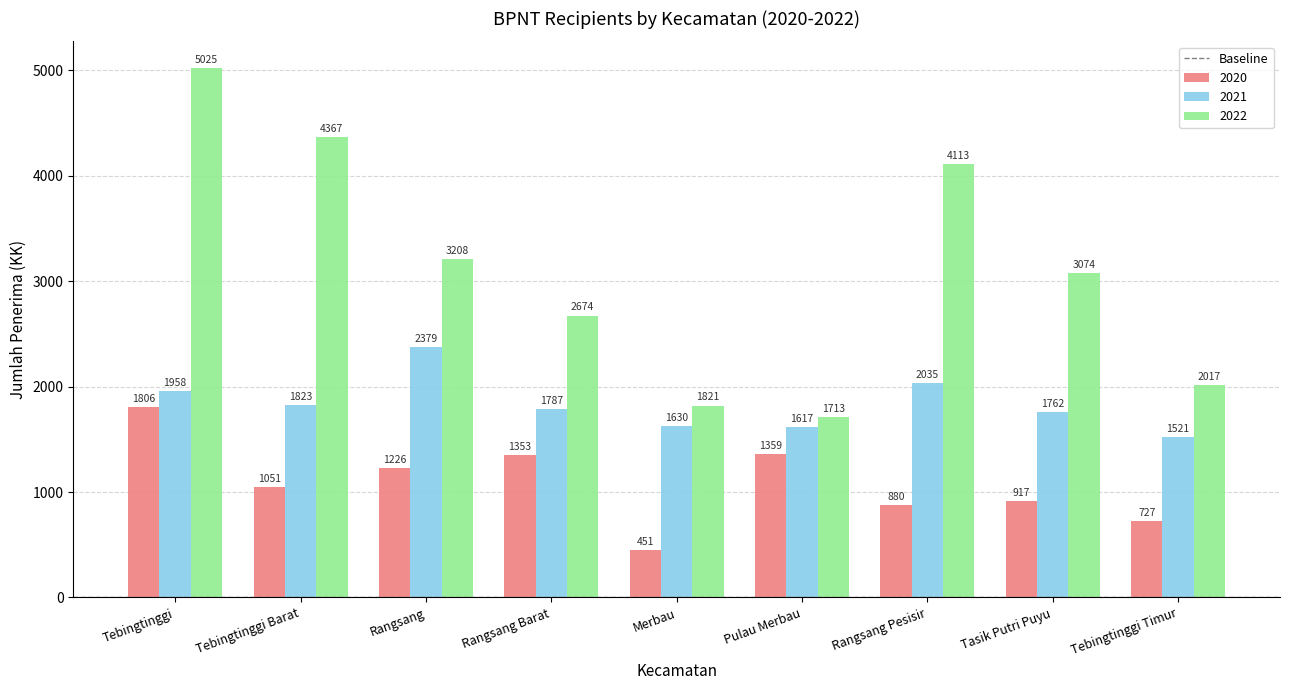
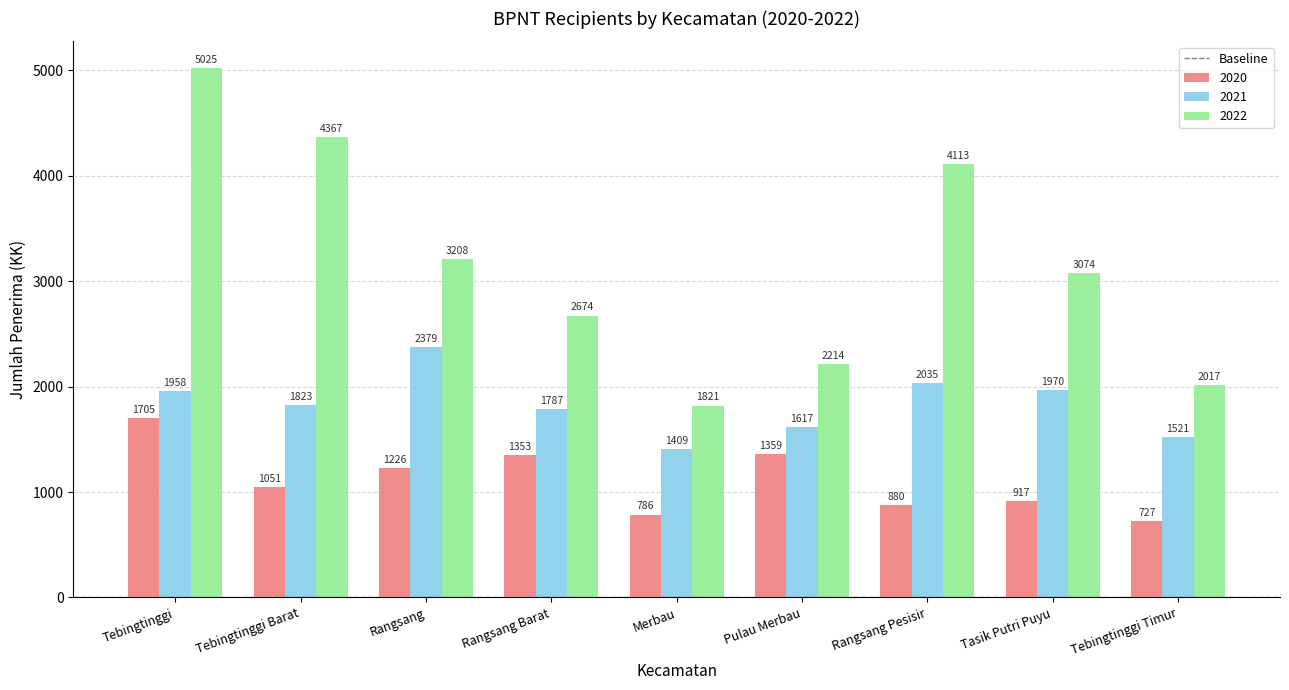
2020, Tebingtinggi: 1806 -> 1705
2020, Merbau: 451 -> 786
2021, Merbau: 1630 -> 1409
2022, Pulau Merbau: 1713 -> 2214
2021, Tasik Putri Puyu: 1762 -> 1970
